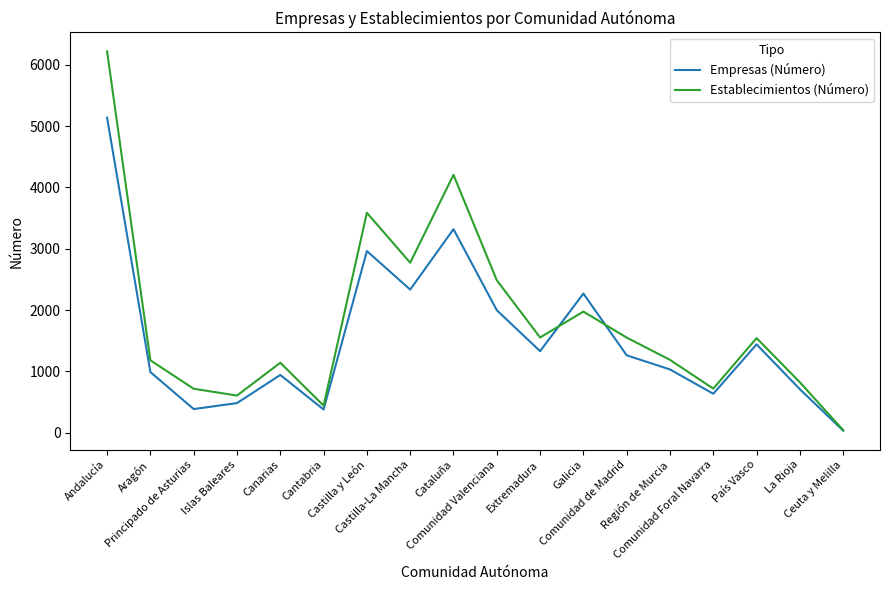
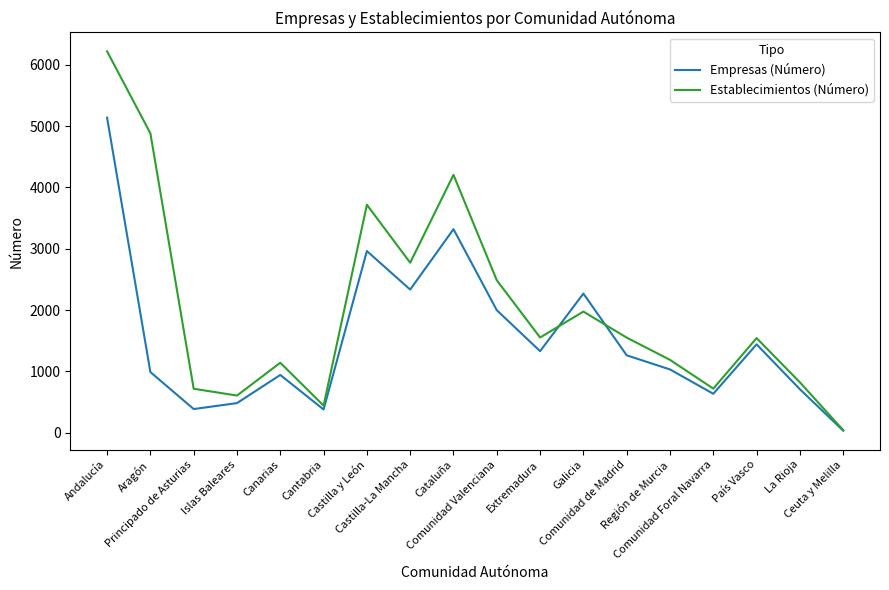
Establecimientos (Número), Aragón: 1200 -> 4900
Establecimientos (Número), Castilla y León: 3600 -> 3700
